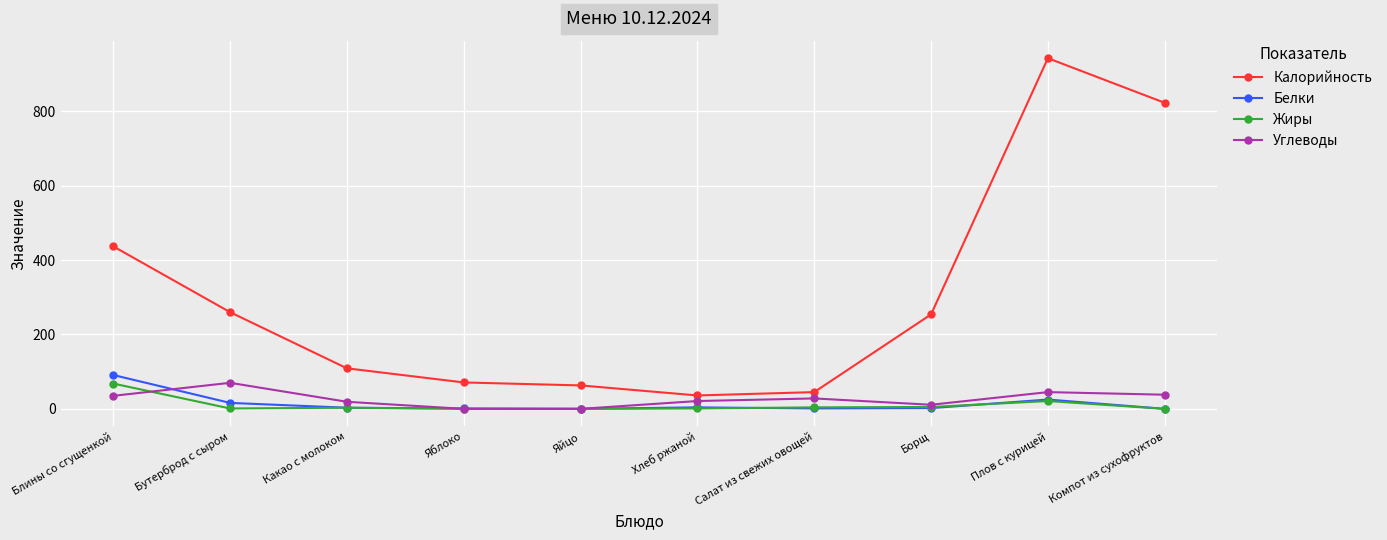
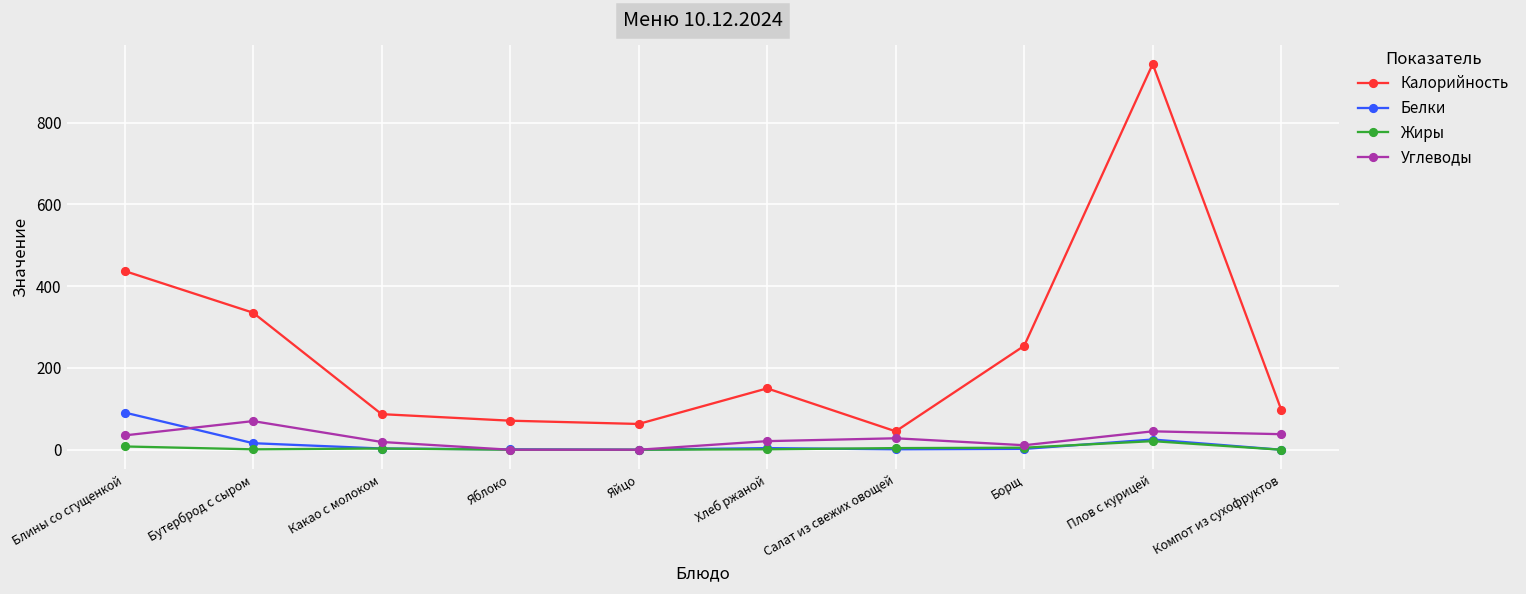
Жиры, Блины со сгущенкой: 70 -> 10
Калорийность, Бутерброд с сыром: 260 -> 340
Калорийность, Какао с молоком: 110 -> 90
Калорийность, Хлеб ржаной: 40 -> 150
Калорийность, Компот из сухофруктов: 820 -> 100
